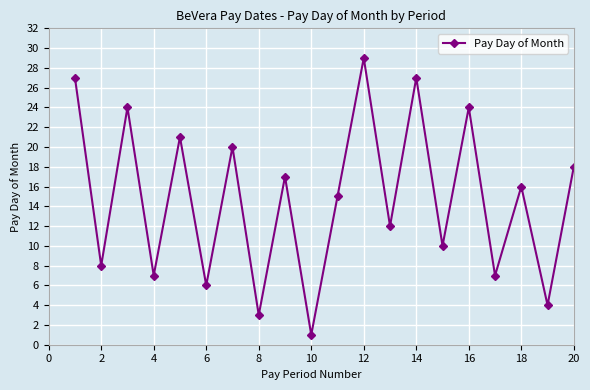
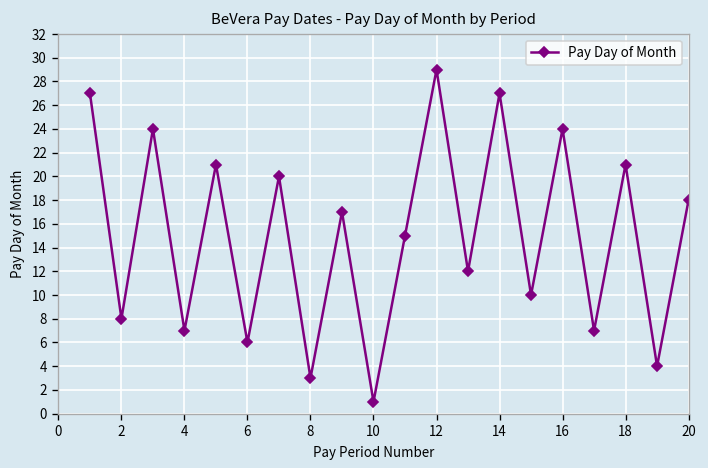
18: 16 -> 21
